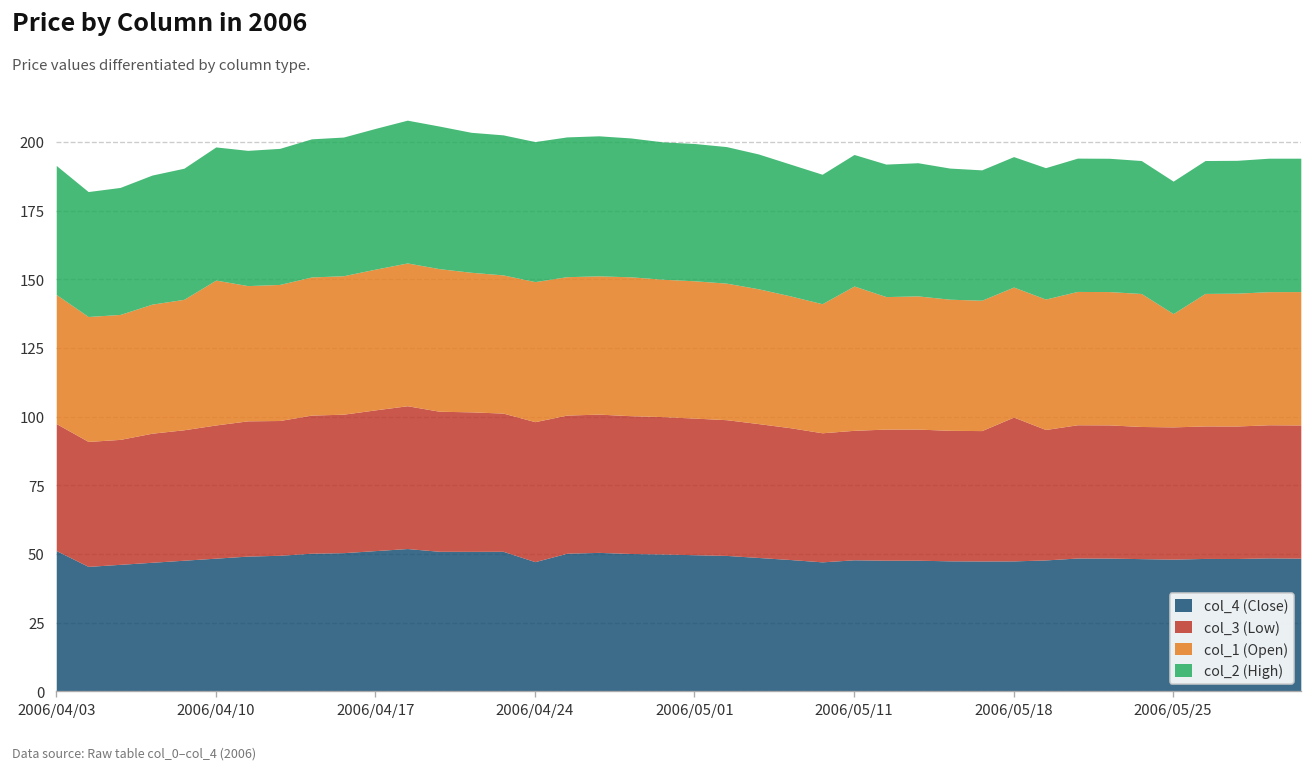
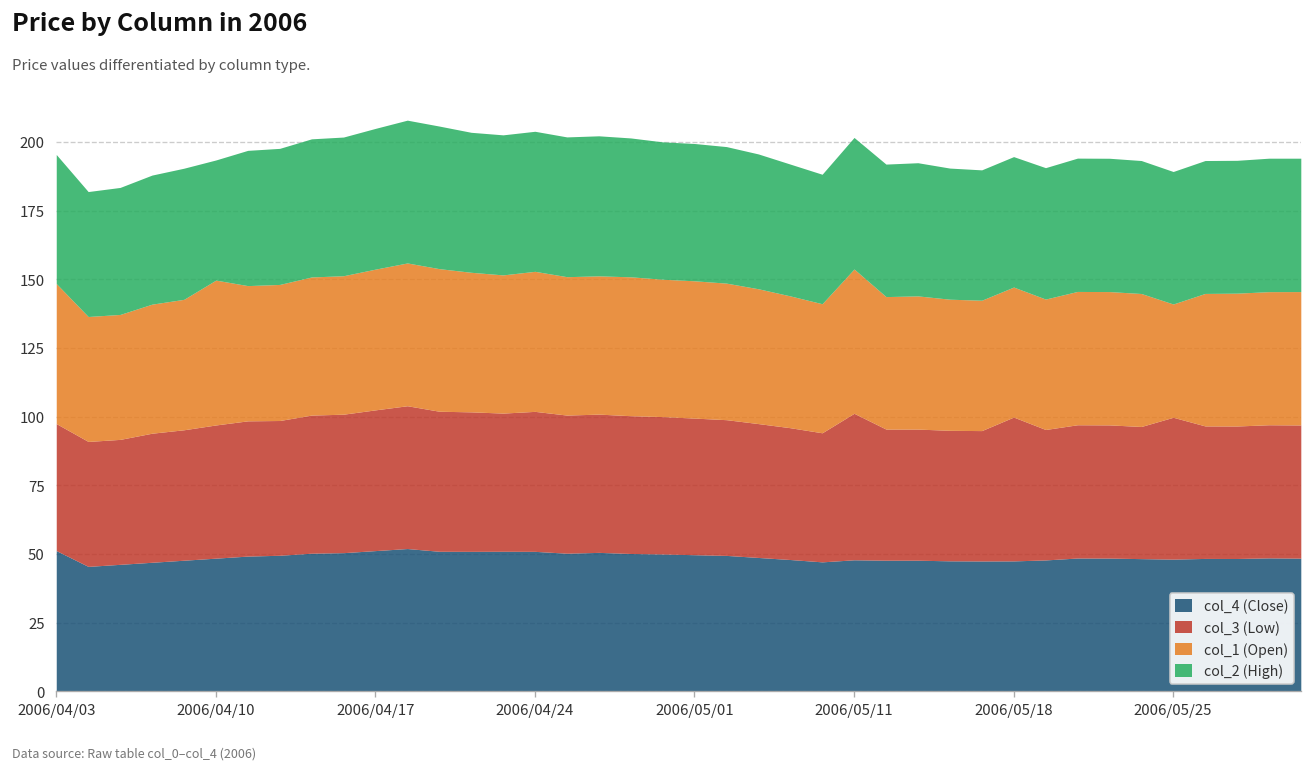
col_1 (Open), 2006/04/03: 47 -> 51
col_2 (High), 2006/04/10: 49 -> 44
col_4 (Close), 2006/04/24: 47 -> 51
col_3 (Low), 2006/05/11: 47 -> 53
col_3 (Low), 2006/05/25: 48 -> 52
